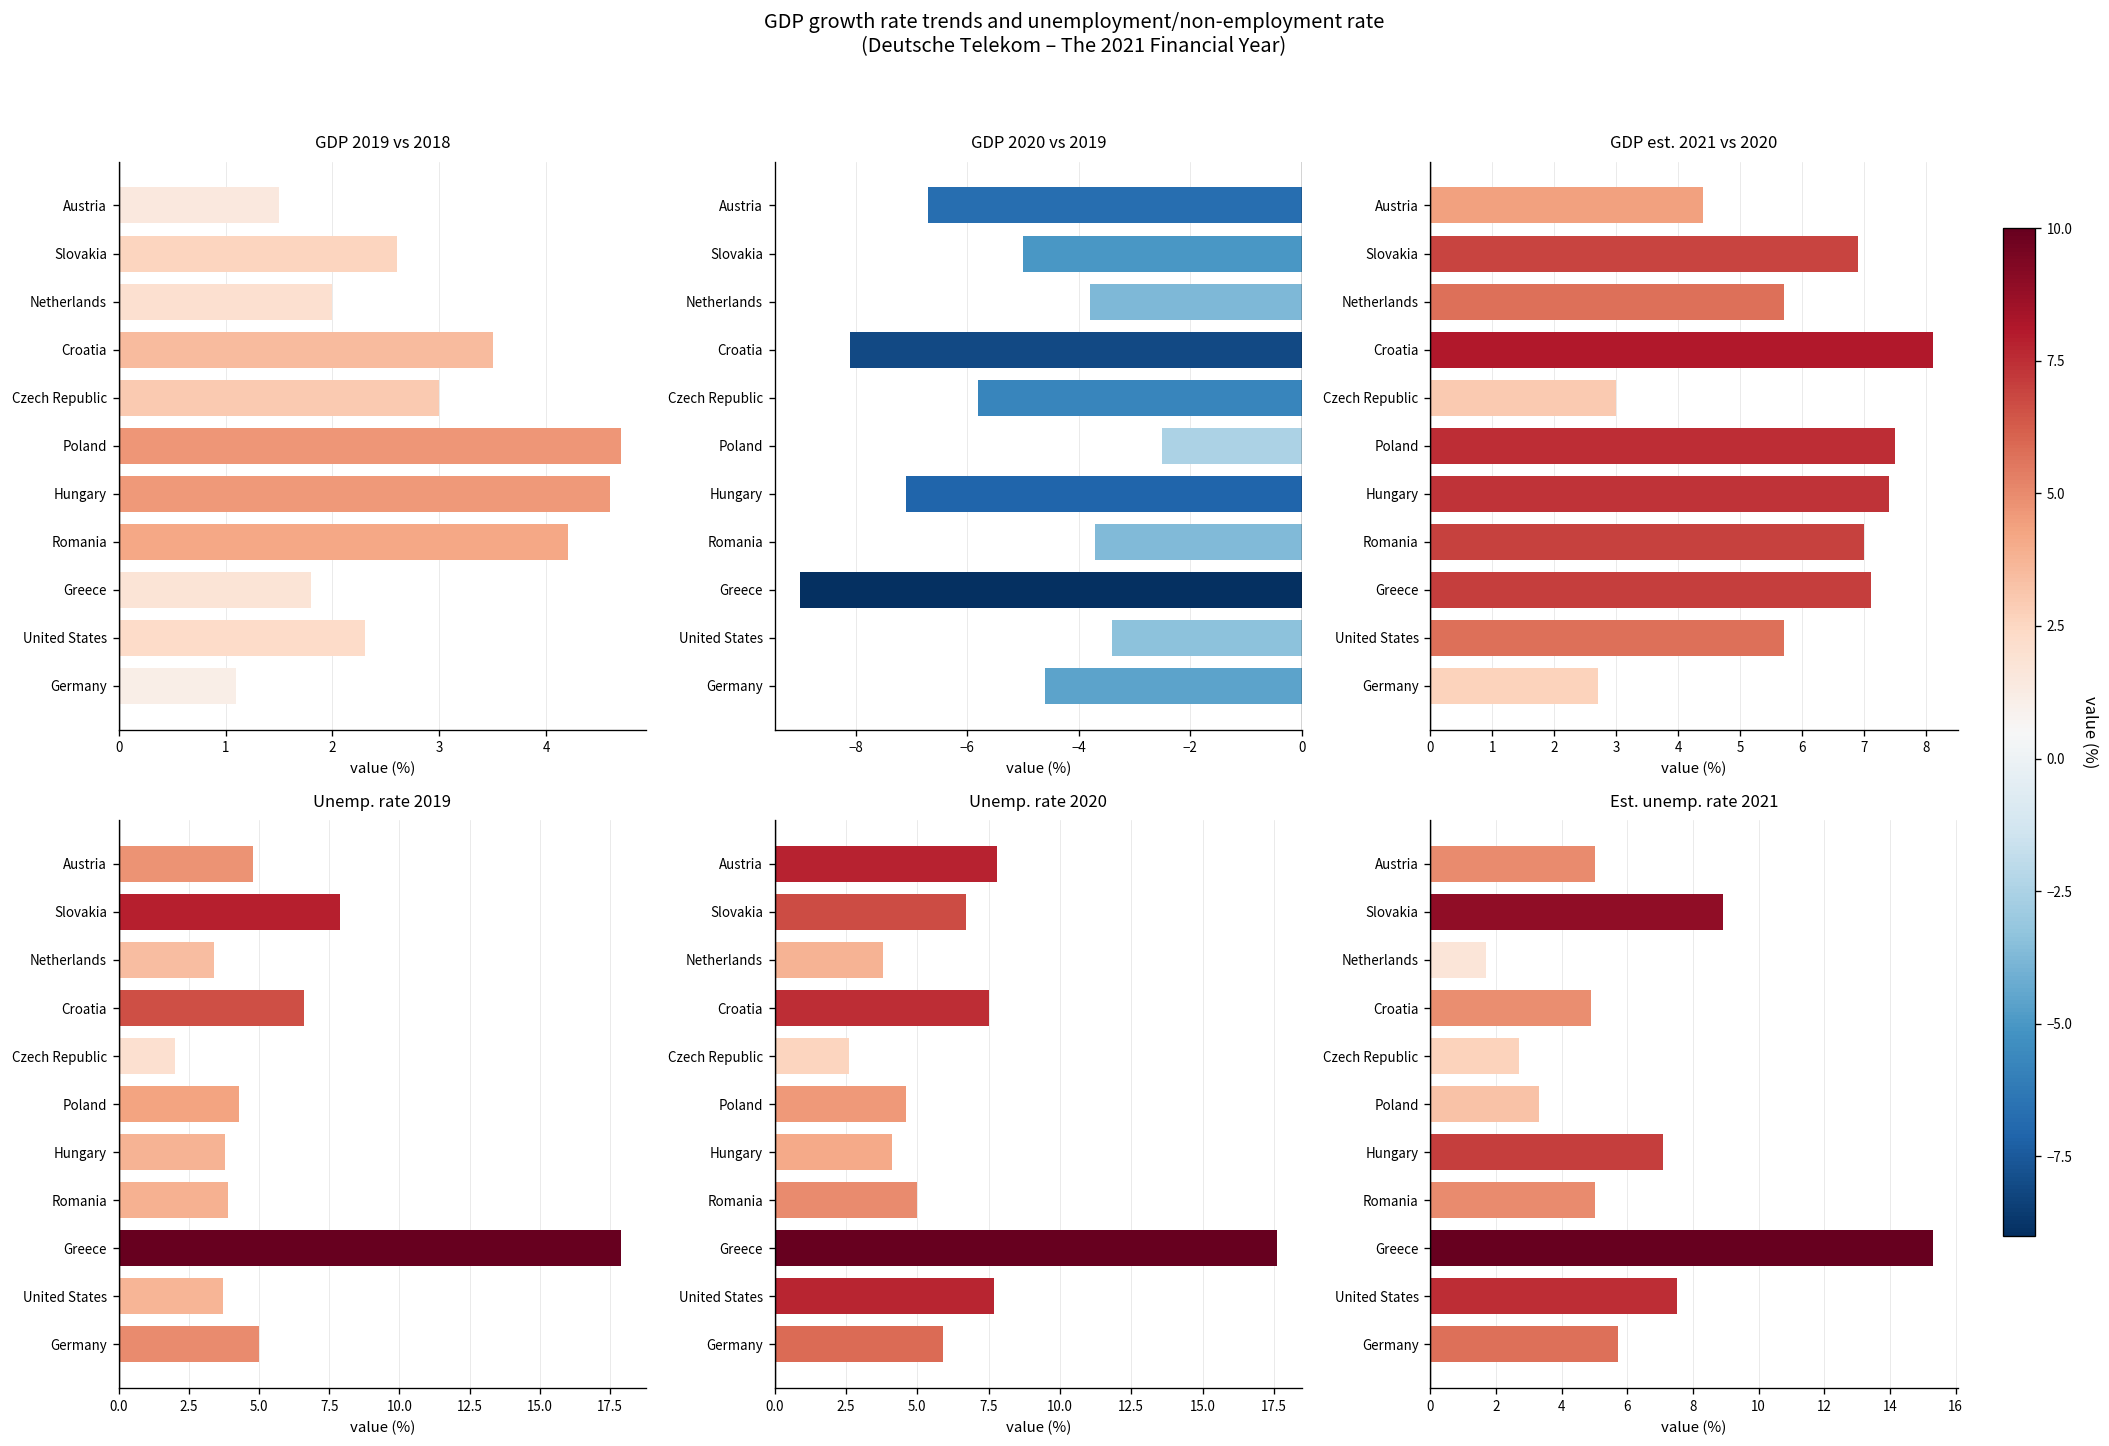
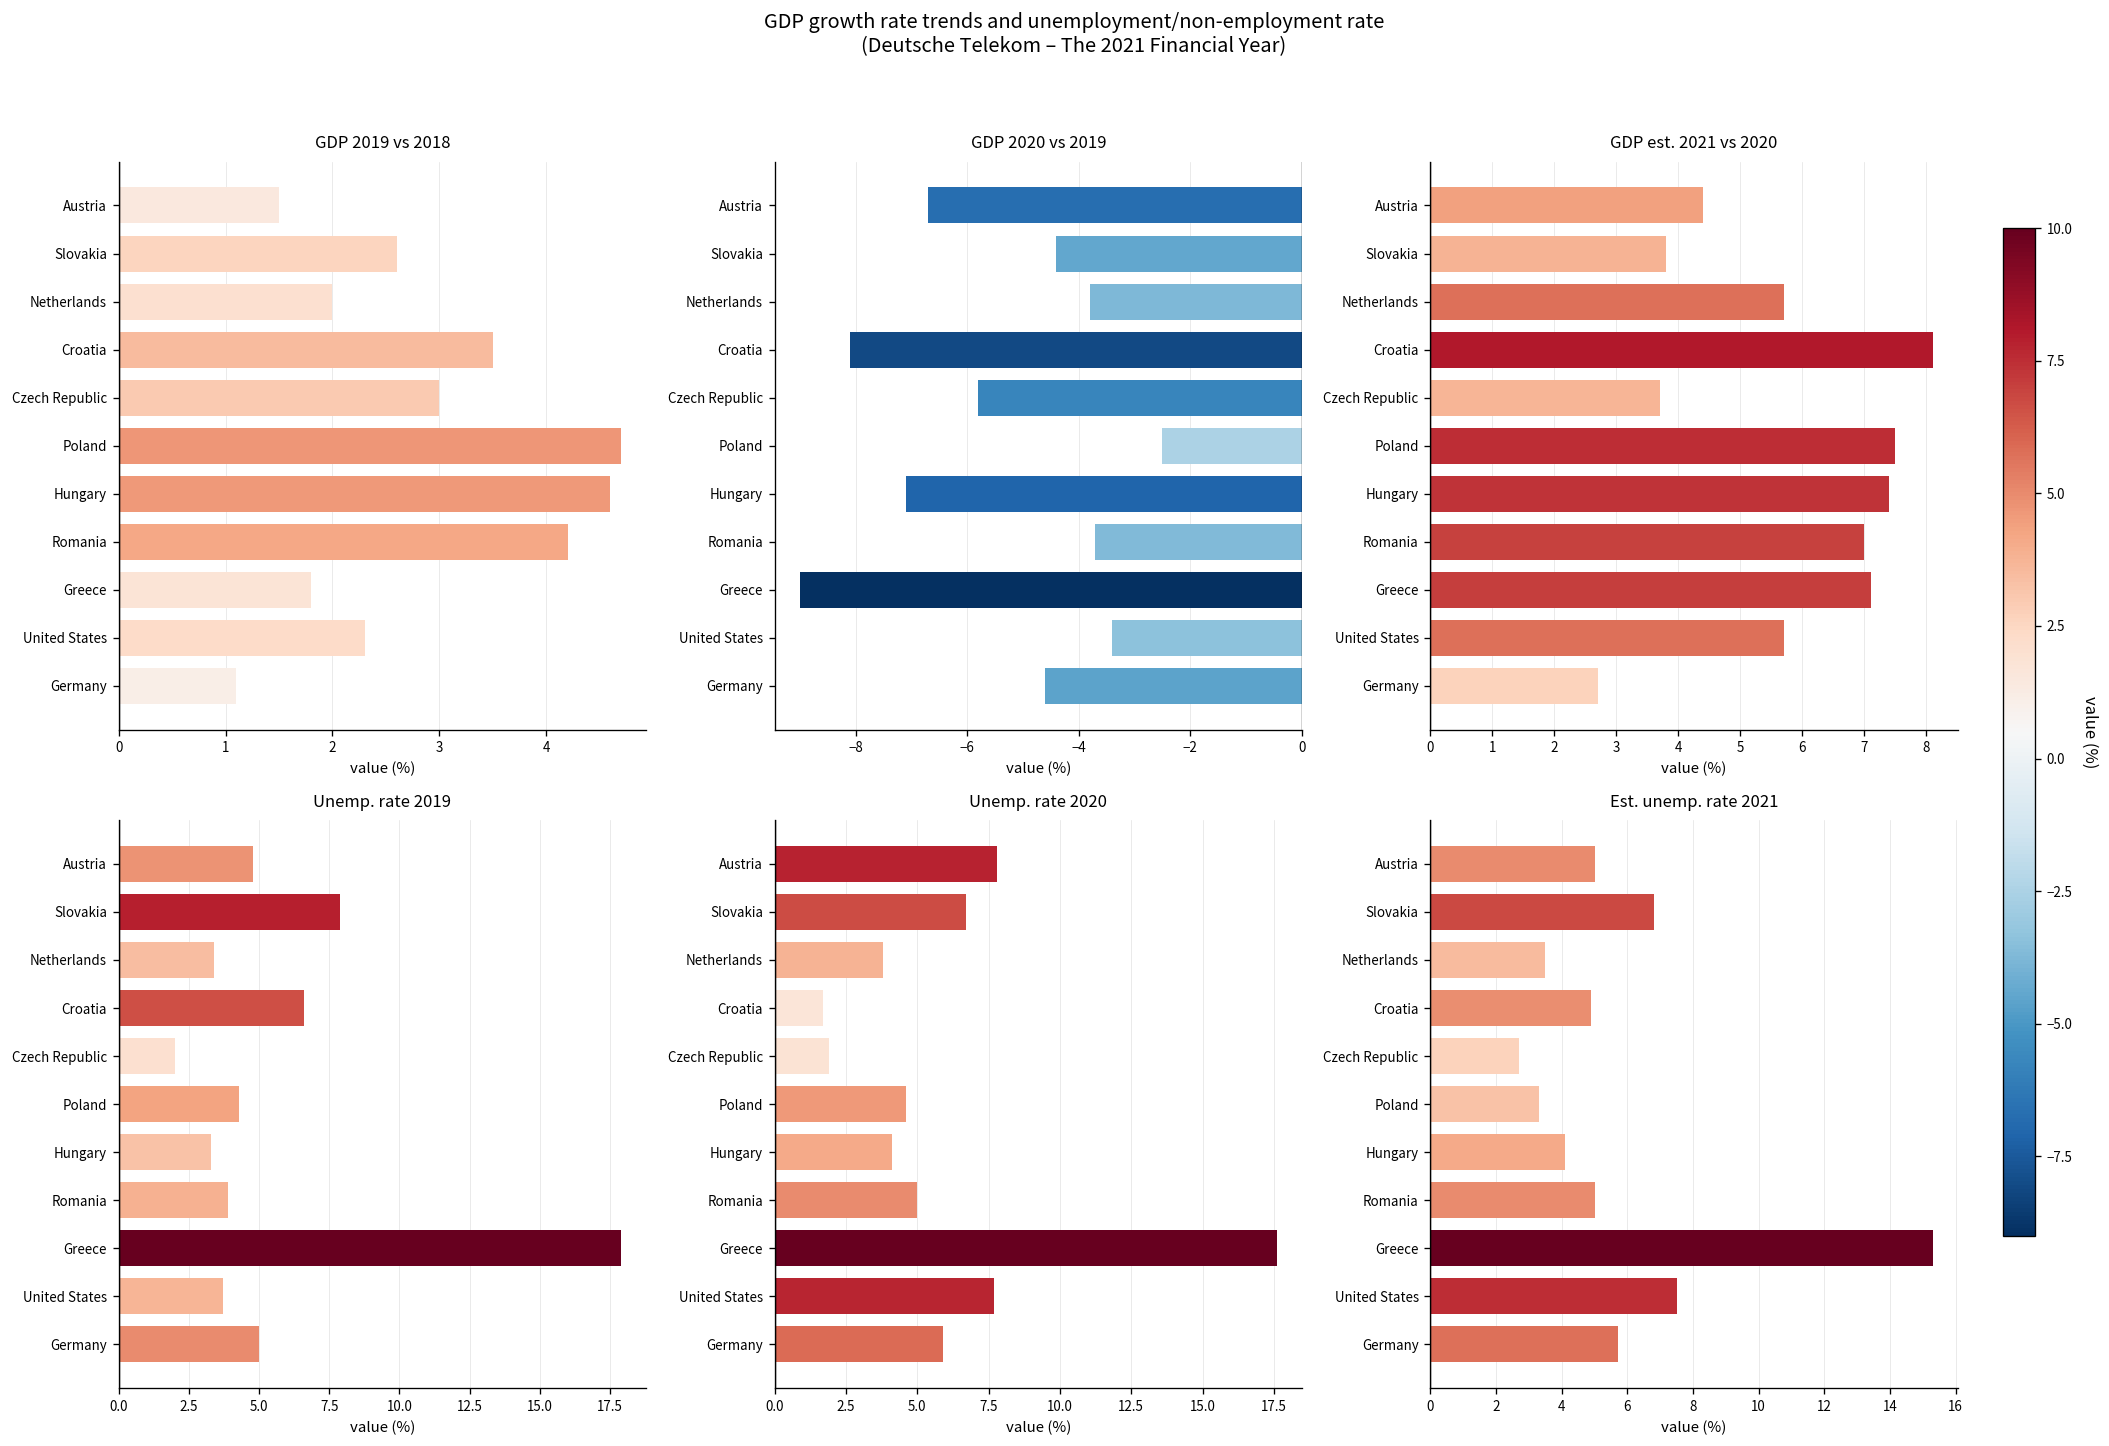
GDP 2020 vs 2019, Slovakia: -5.0 -> -4.4
GDP est. 2021 vs 2020, Slovakia: 6.9 -> 3.8
GDP est. 2021 vs 2020, Czech Republic: 3.0 -> 3.7
Unemp. rate 2019, Hungary: 3.8 -> 3.3
Unemp. rate 2020, Croatia: 7.5 -> 1.7
Unemp. rate 2020, Czech Republic: 2.6 -> 1.9
Est. unemp. rate 2021, Slovakia: 8.9 -> 6.8
Est. unemp. rate 2021, Netherlands: 1.7 -> 3.5
Est. unemp. rate 2021, Hungary: 7.1 -> 4.1
